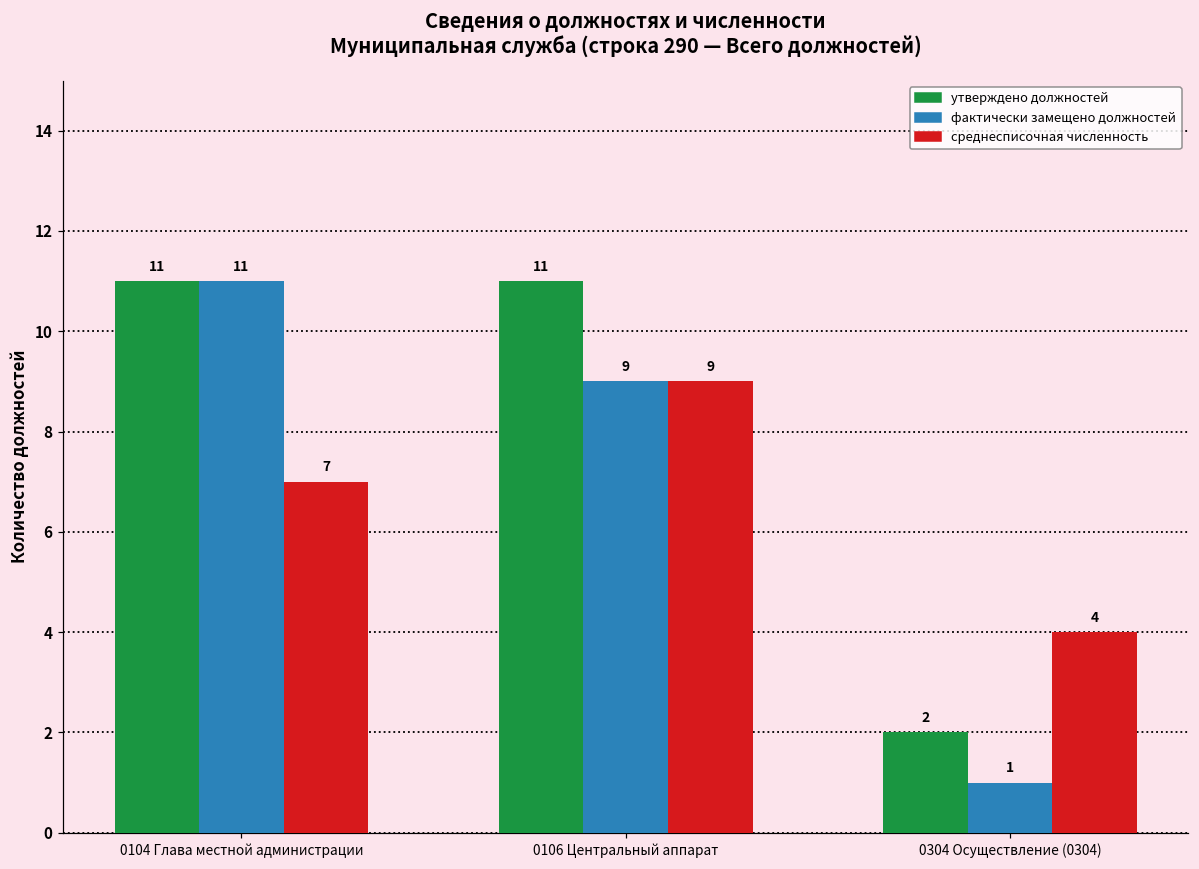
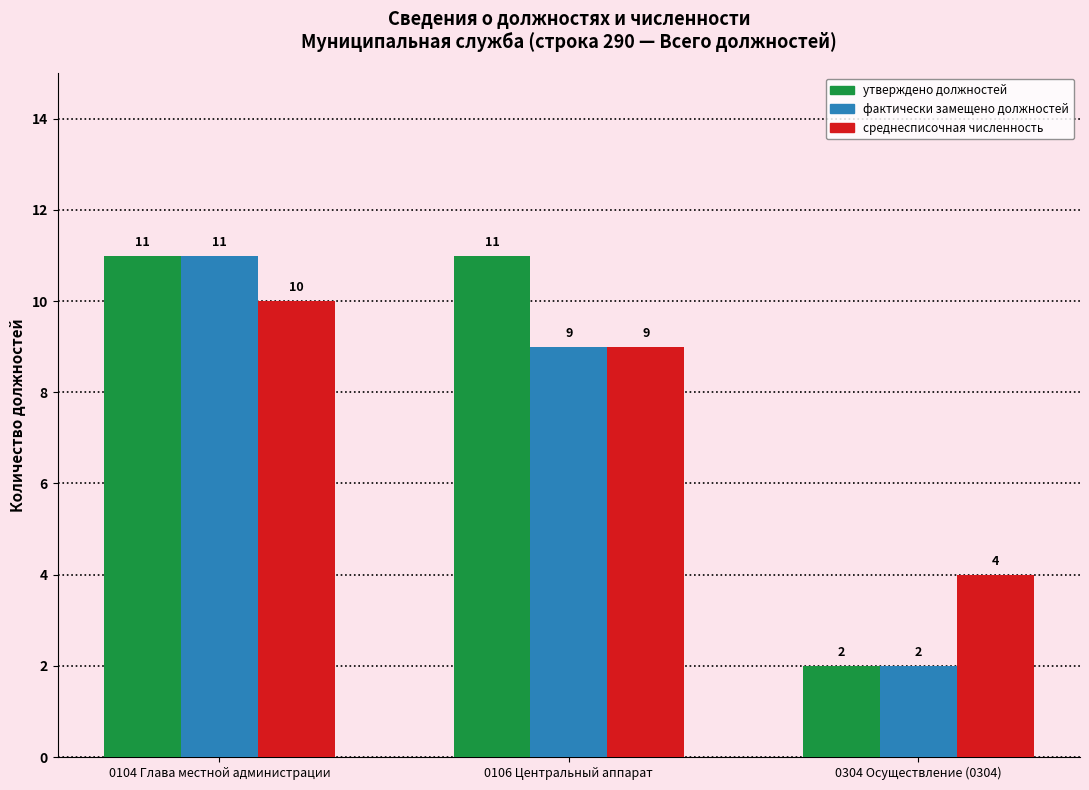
среднесписочная численность, 0104 Глава местной администрации: 7 -> 10
фактически замещено должностей, 0304 Осуществление (0304): 1 -> 2
